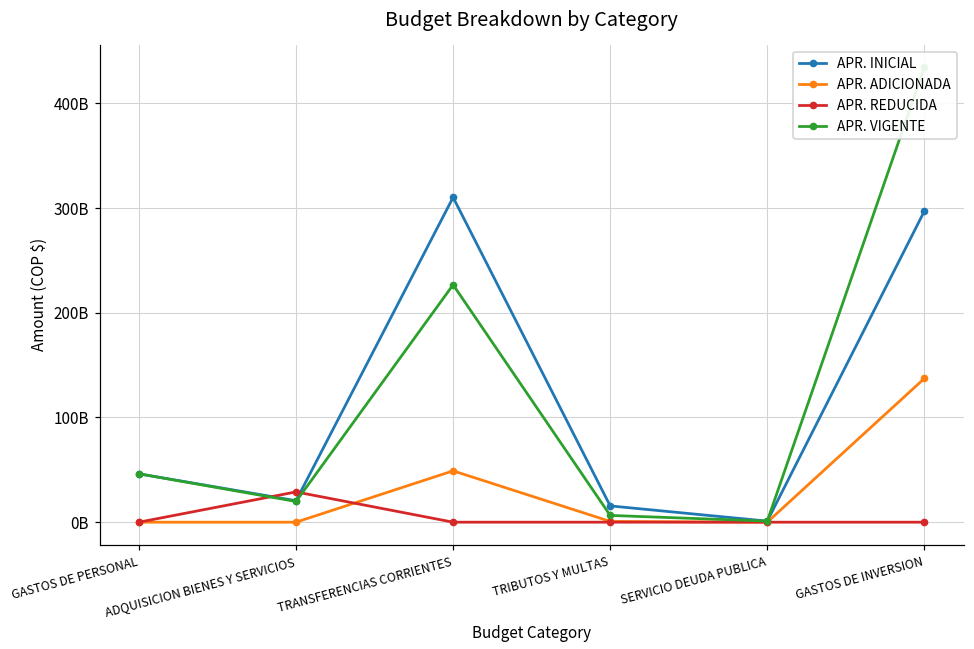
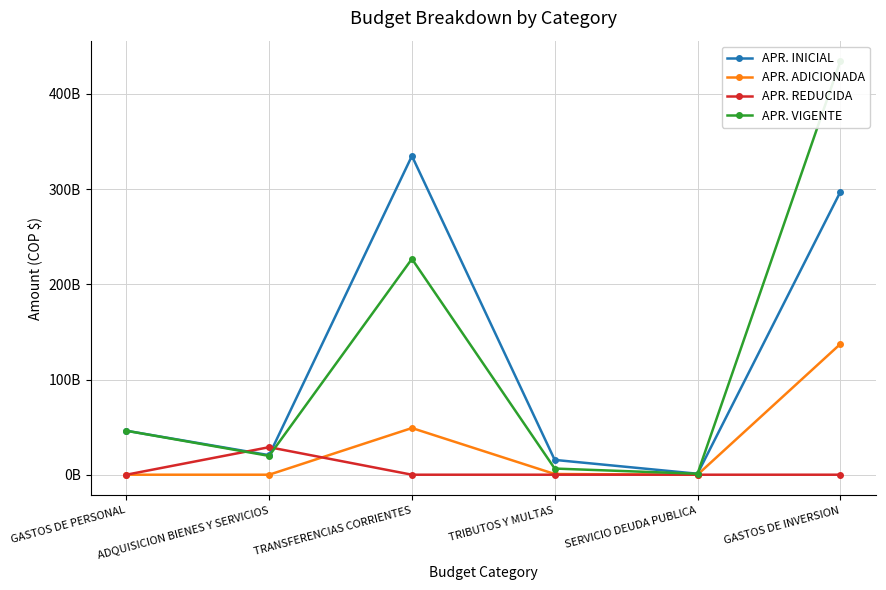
APR. INICIAL, TRANSFERENCIAS CORRIENTES: 310000000000 -> 330000000000
